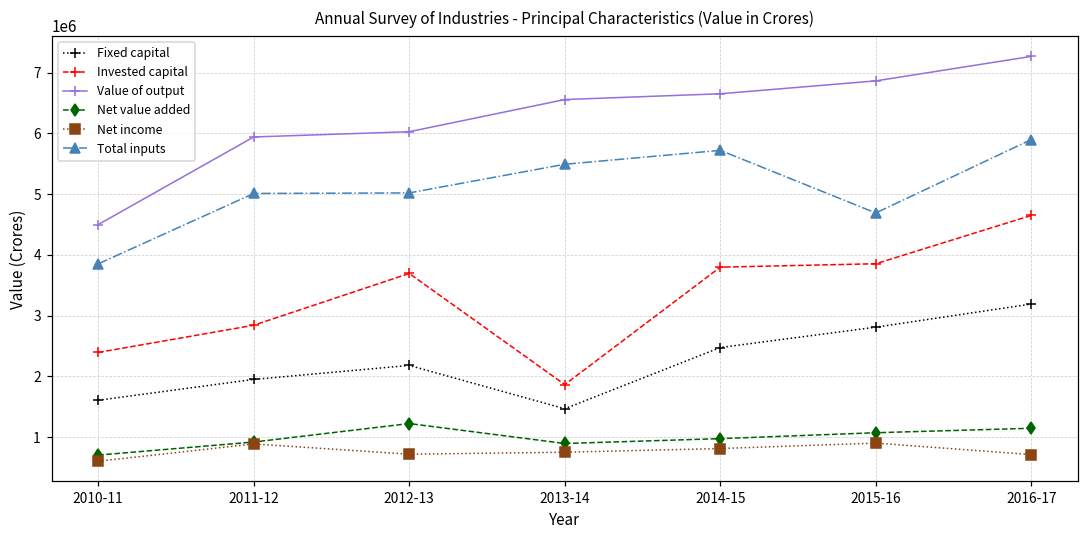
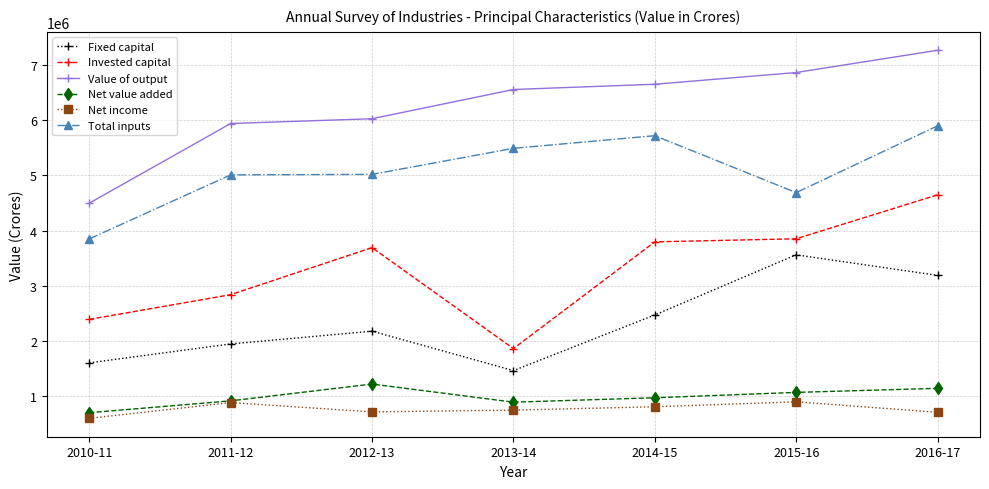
Fixed capital, 2015-16: 2800000 -> 3600000
